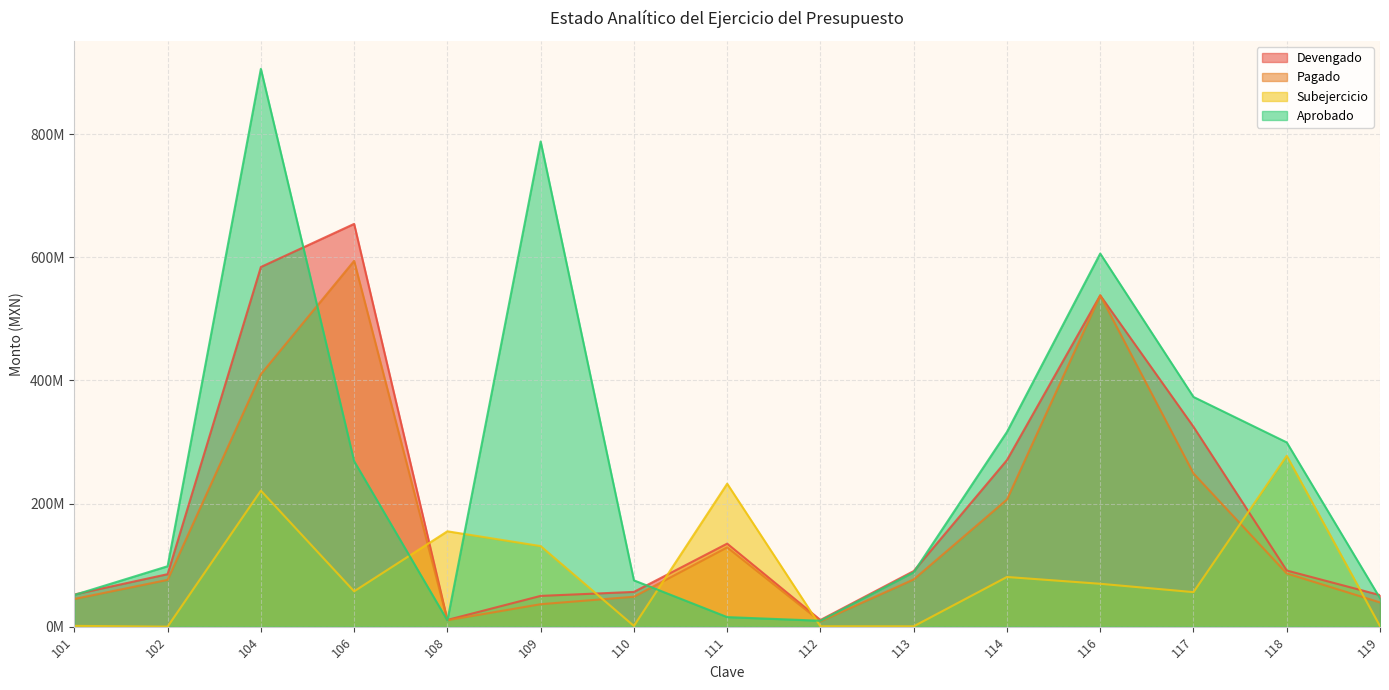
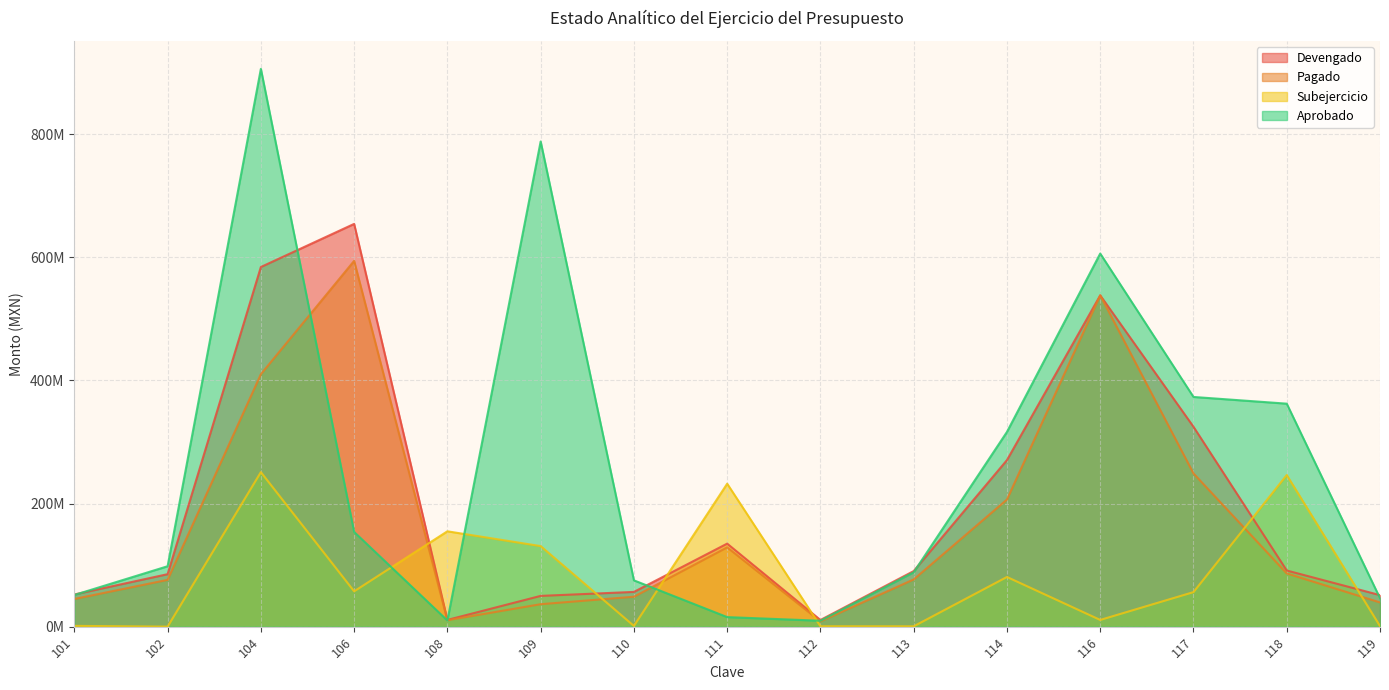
Subejercicio, 104: 220000000 -> 250000000
Aprobado, 106: 270000000 -> 150000000
Subejercicio, 116: 70000000 -> 10000000
Subejercicio, 118: 280000000 -> 250000000
Aprobado, 118: 300000000 -> 360000000
